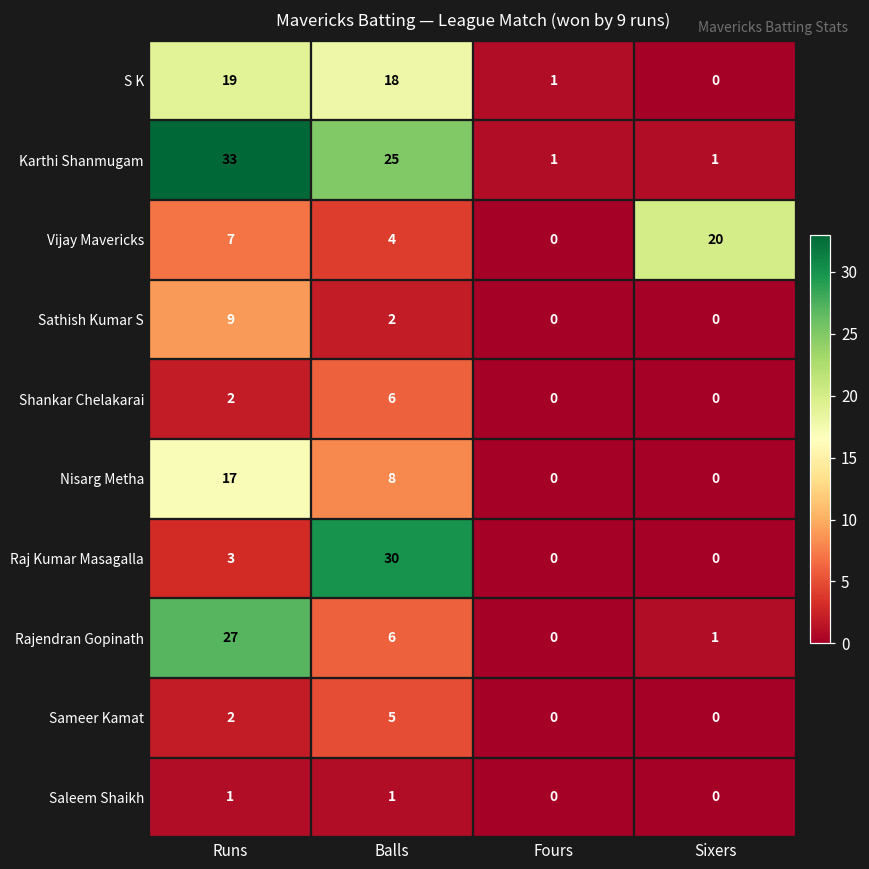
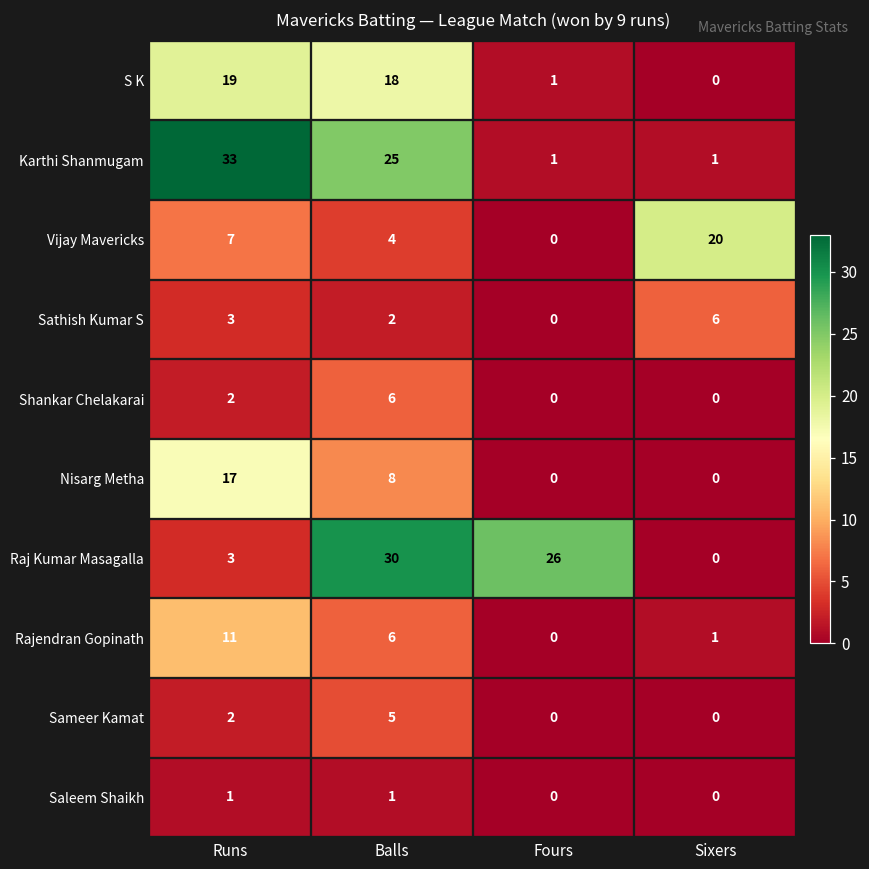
Sathish Kumar S, Runs: 9 -> 3
Sathish Kumar S, Sixers: 0 -> 6
Raj Kumar Masagalla, Fours: 0 -> 26
Rajendran Gopinath, Runs: 27 -> 11
